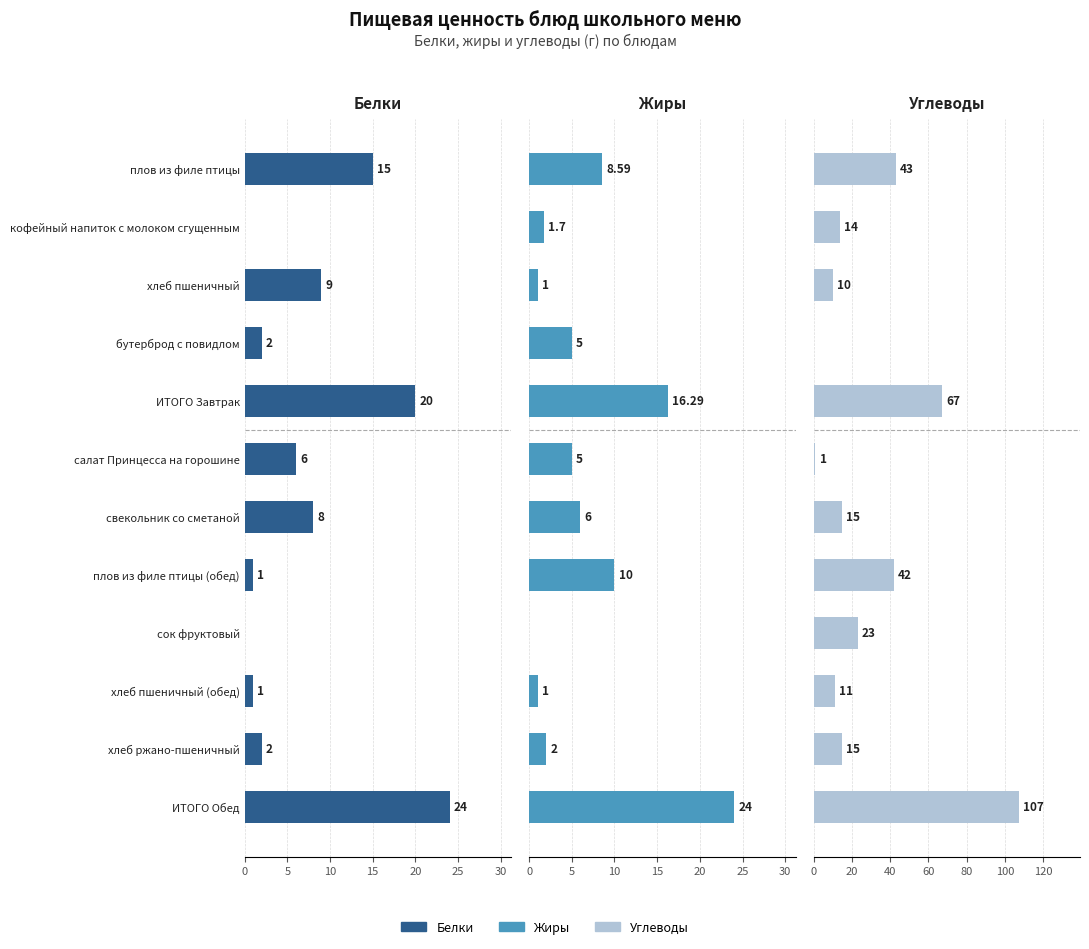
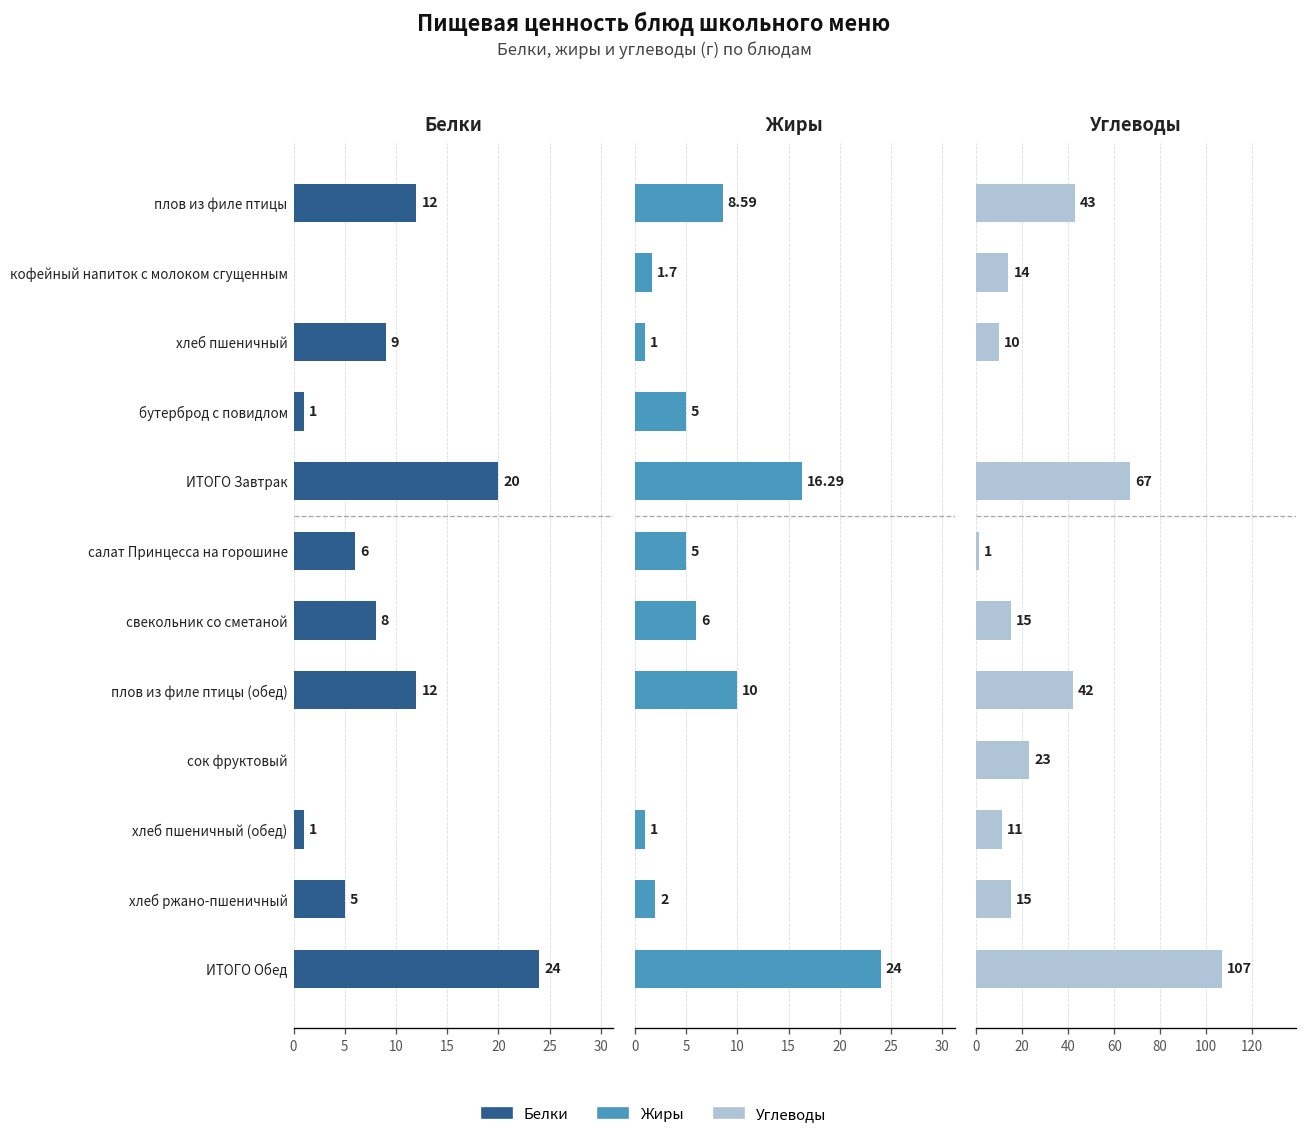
Белки, плов из филе птицы: 15 -> 12
Белки, бутерброд с повидлом: 2 -> 1
Белки, плов из филе птицы (обед): 1 -> 12
Белки, хлеб ржано-пшеничный: 2 -> 5
